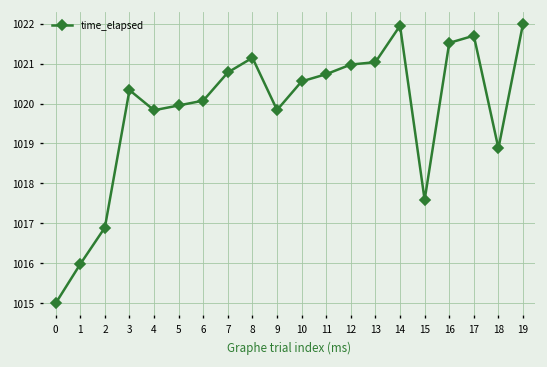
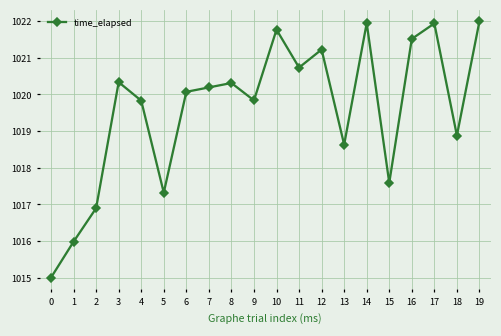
5: 1020.0 -> 1017.3
7: 1020.8 -> 1020.2
8: 1021.1 -> 1020.3
10: 1020.6 -> 1021.8
12: 1021.0 -> 1021.2
13: 1021.0 -> 1018.6
17: 1021.7 -> 1021.9
